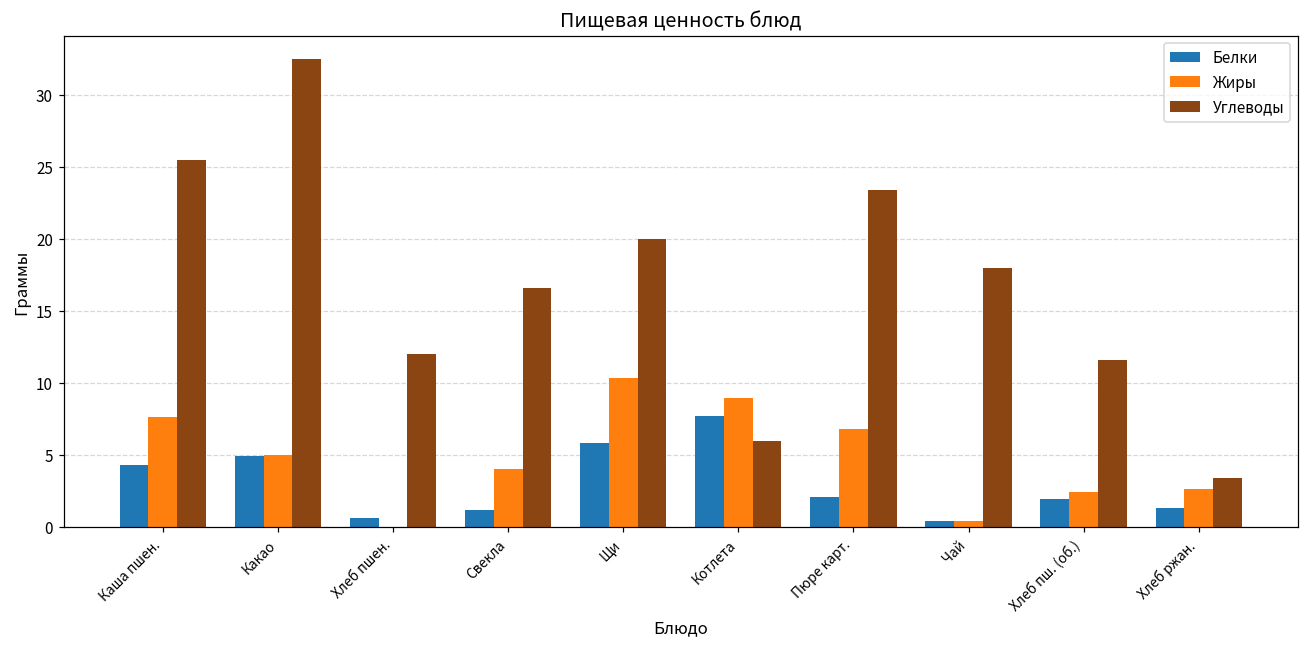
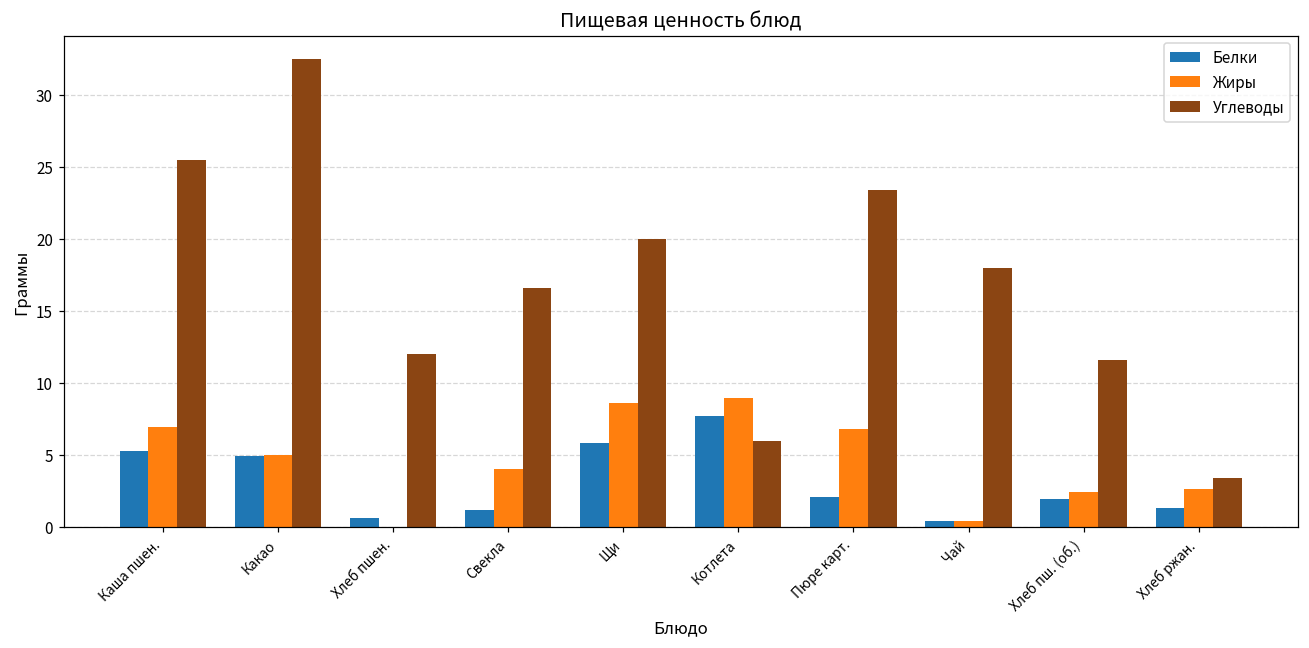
Белки, Каша пшен.: 4.3 -> 5.3
Жиры, Каша пшен.: 7.6 -> 6.9
Жиры, Щи: 10.3 -> 8.6
